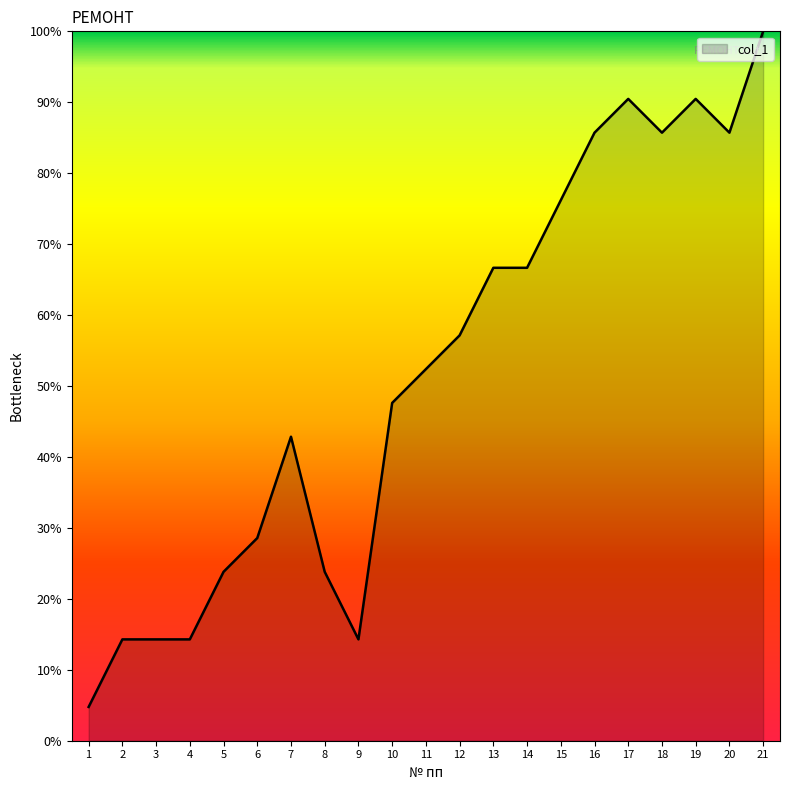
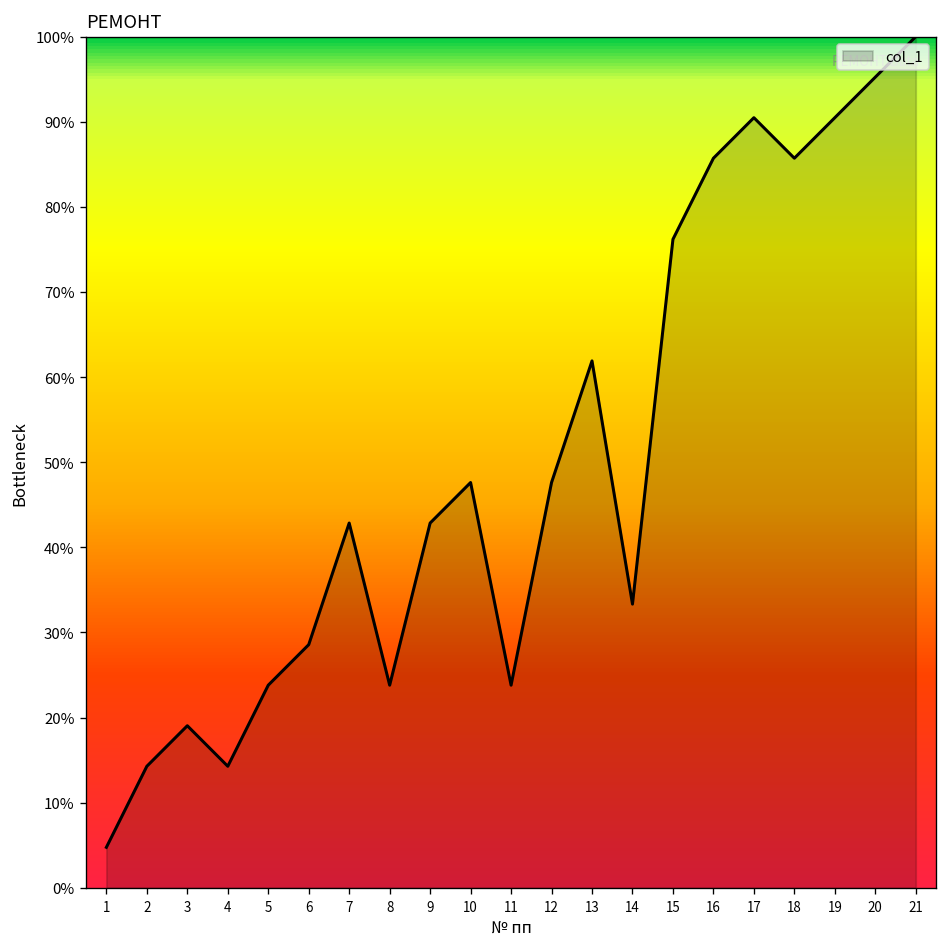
3: 14% -> 19%
9: 14% -> 43%
11: 52% -> 24%
12: 57% -> 48%
13: 67% -> 62%
14: 67% -> 33%
20: 86% -> 95%
